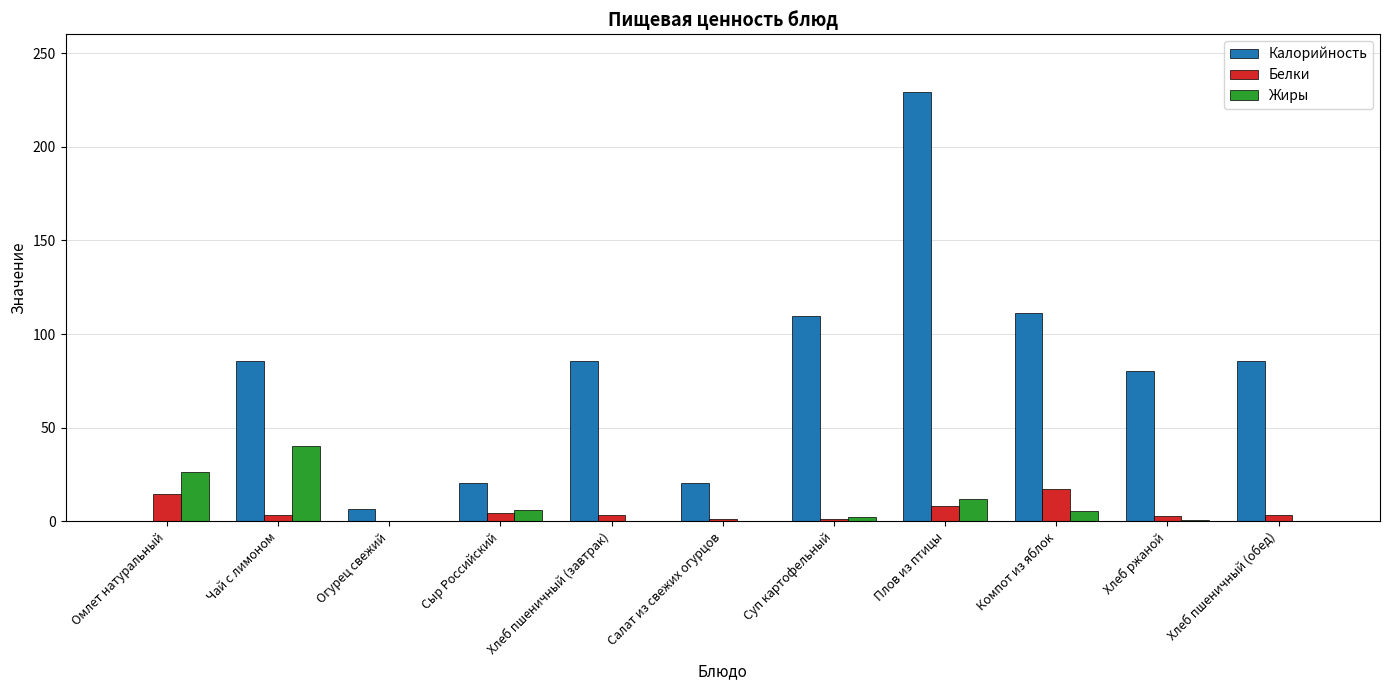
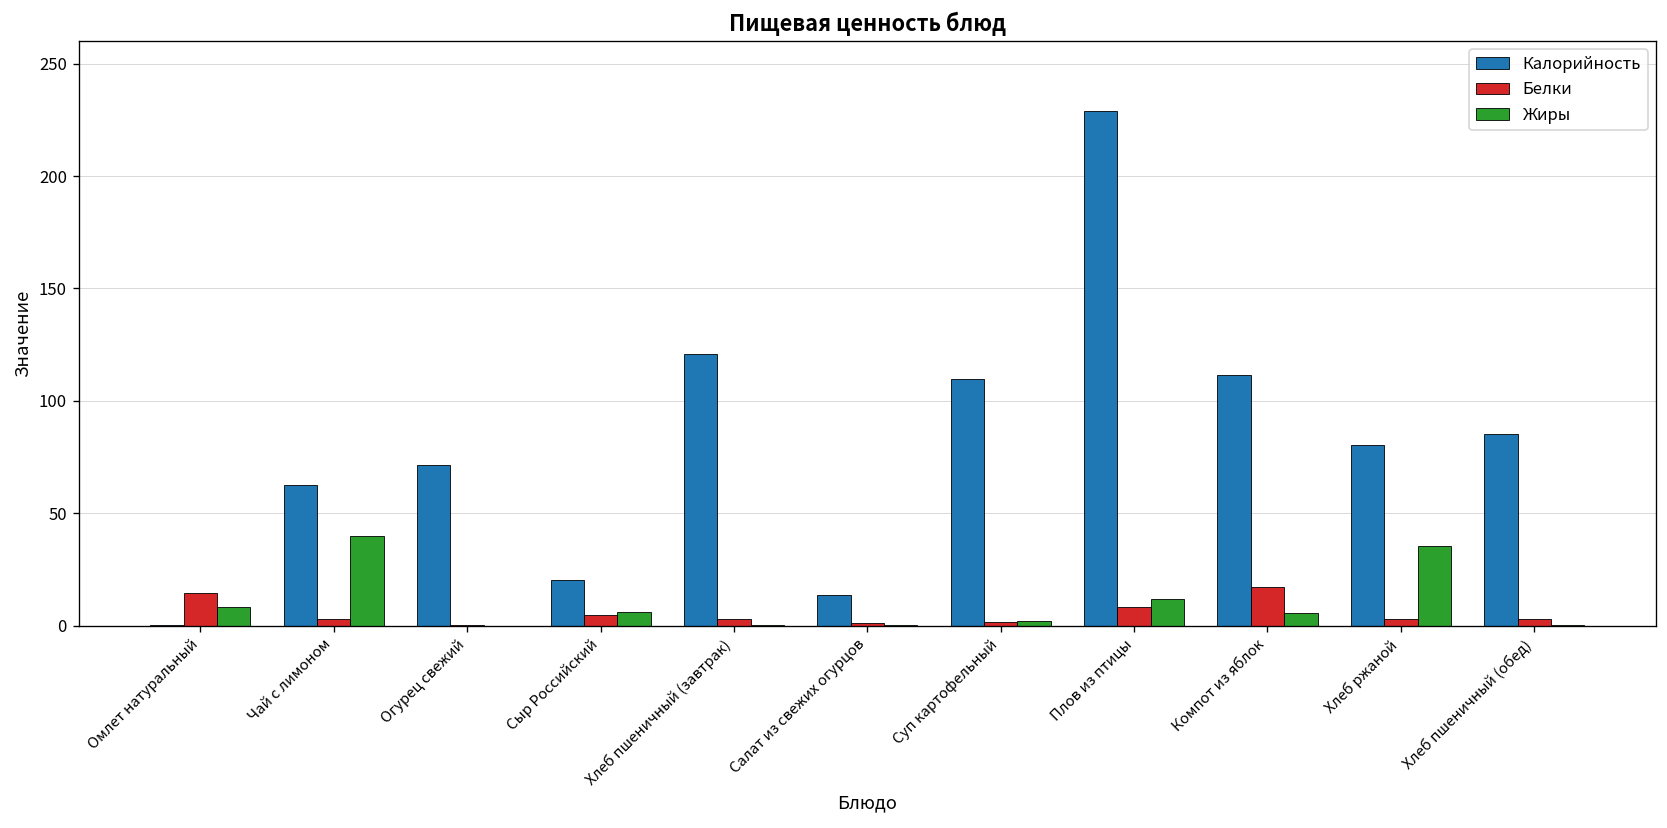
Жиры, Омлет натуральный: 26 -> 8
Калорийность, Чай с лимоном: 85 -> 63
Калорийность, Огурец свежий: 7 -> 71
Калорийность, Хлеб пшеничный (завтрак): 85 -> 121
Калорийность, Салат из свежих огурцов: 20 -> 14
Жиры, Хлеб ржаной: 1 -> 36
